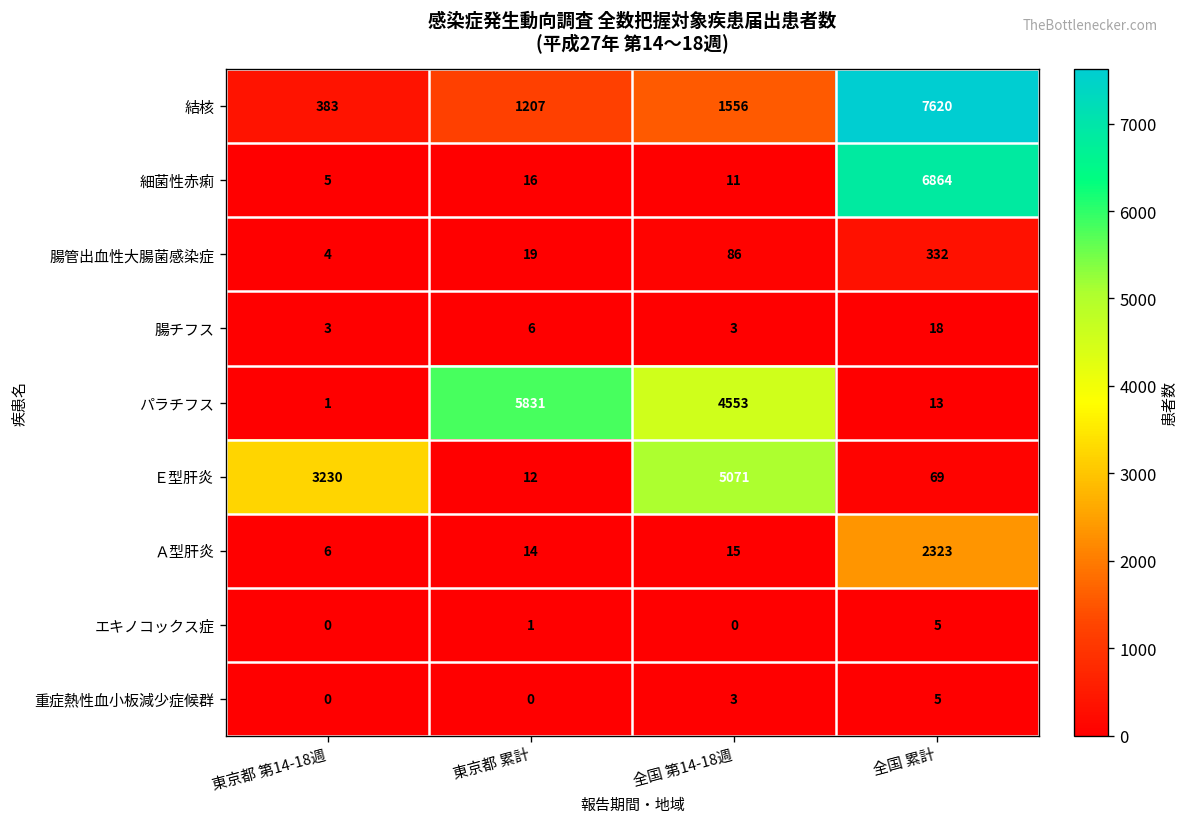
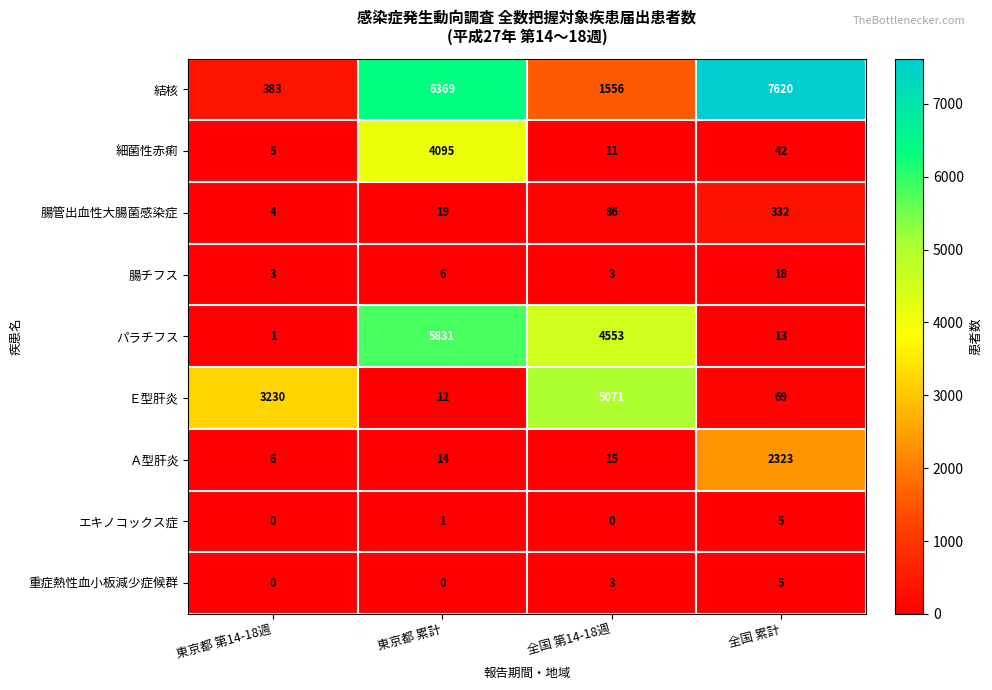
結核, 東京都 累計: 1207 -> 6369
細菌性赤痢, 東京都 累計: 16 -> 4095
細菌性赤痢, 全国 累計: 6864 -> 42
